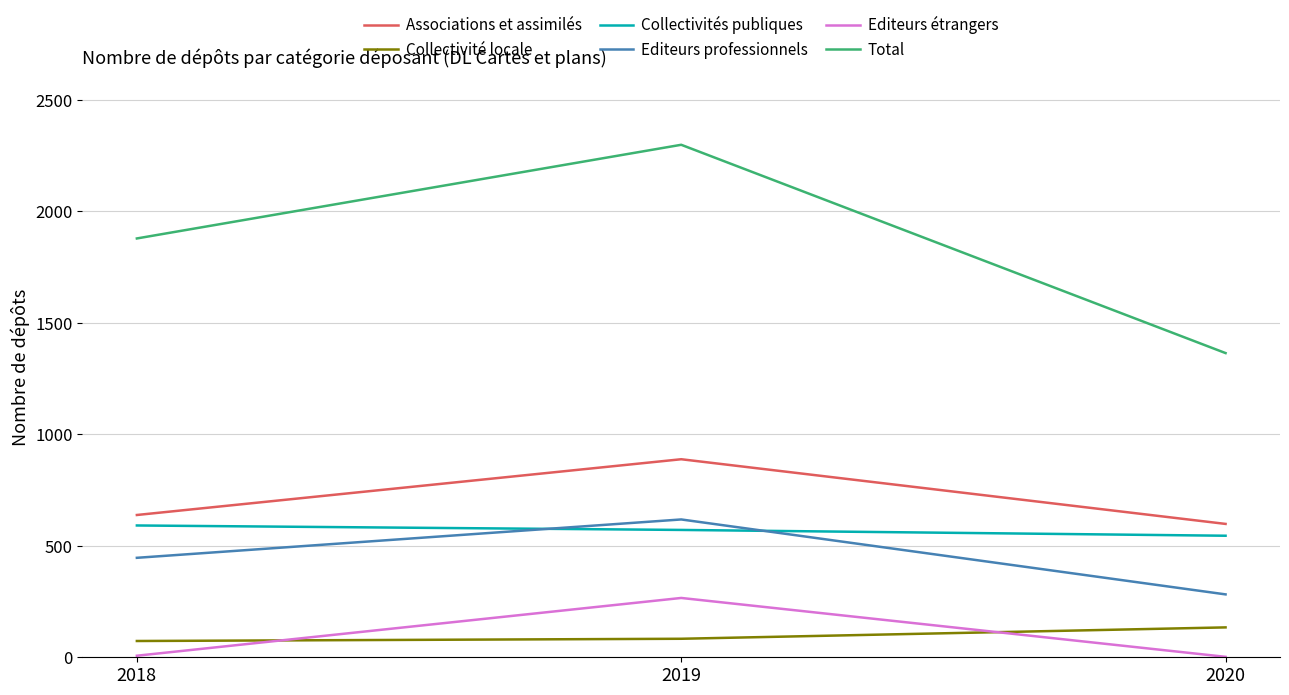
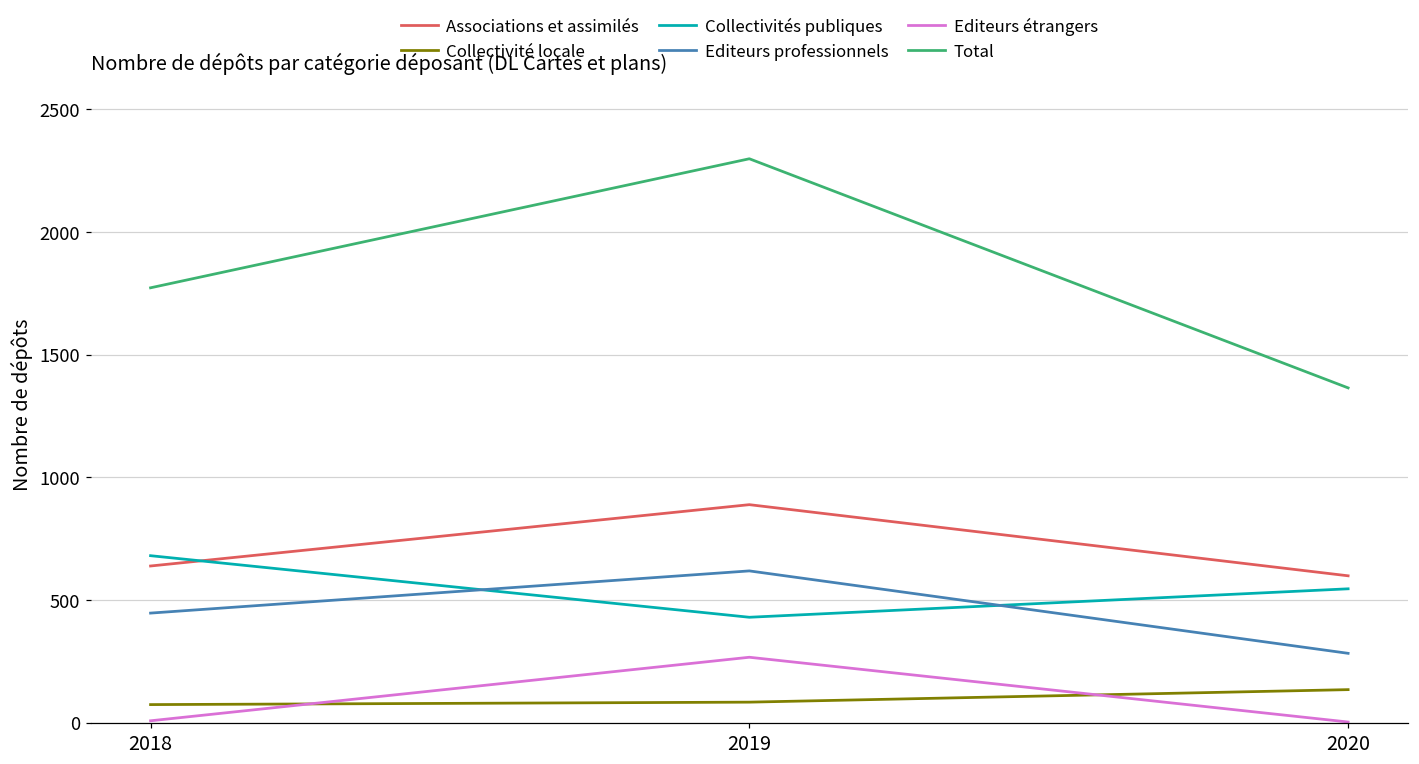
Collectivités publiques, 2018: 590 -> 680
Total, 2018: 1880 -> 1770
Collectivités publiques, 2019: 570 -> 430
